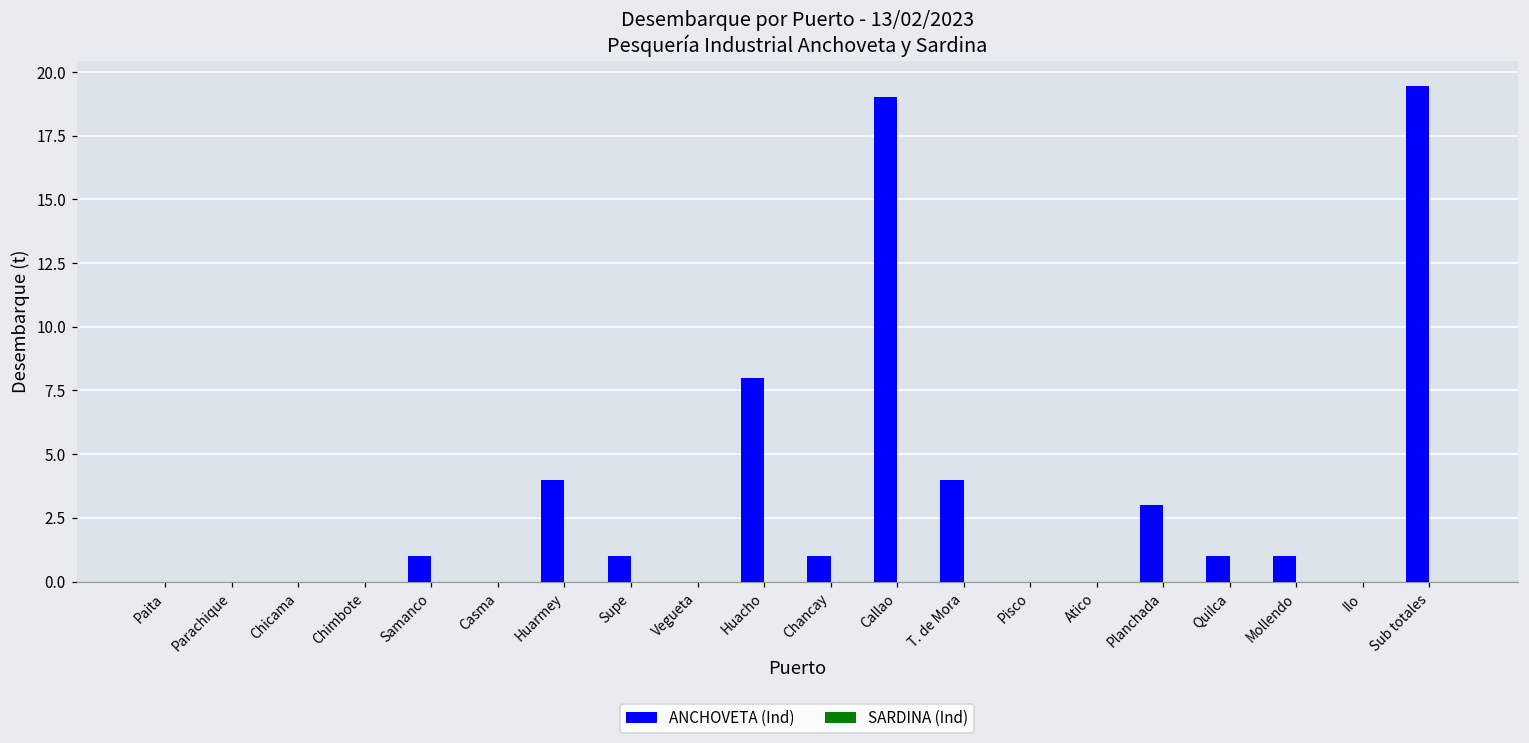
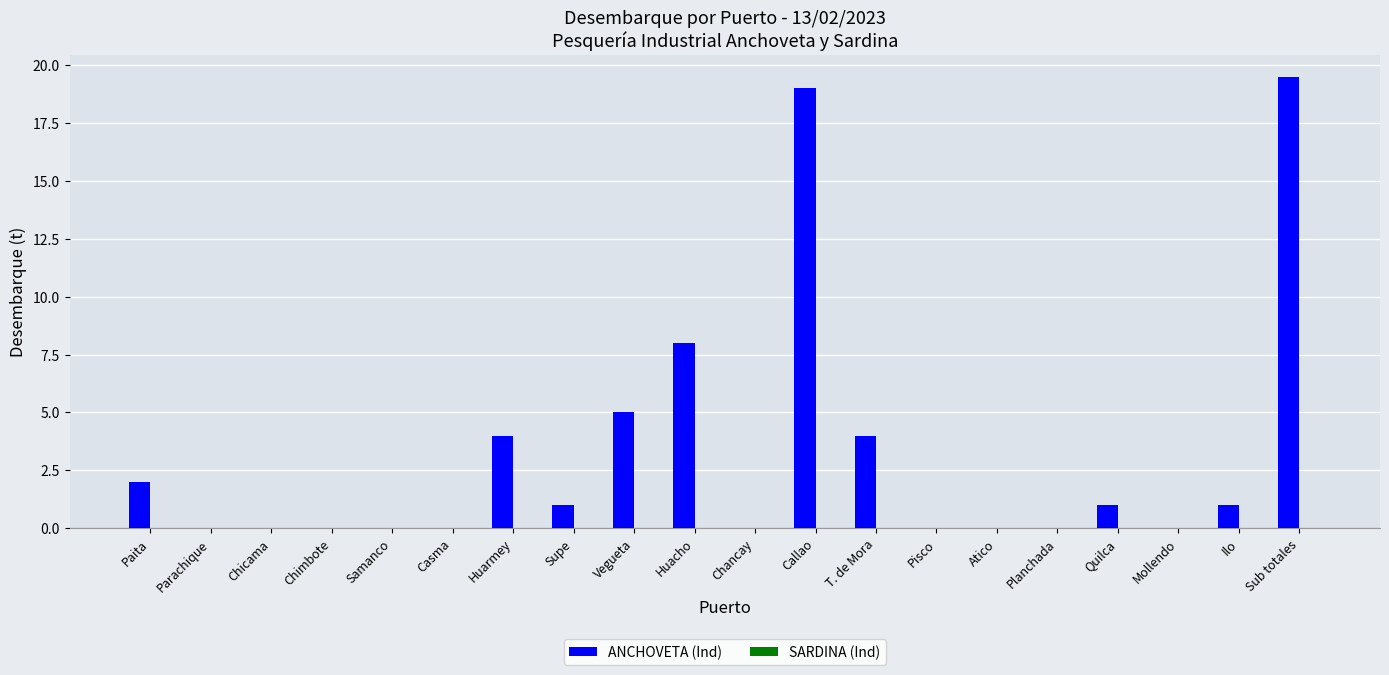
ANCHOVETA (Ind), Paita: 0 -> 2
ANCHOVETA (Ind), Samanco: 1 -> 0
ANCHOVETA (Ind), Vegueta: 0 -> 5
ANCHOVETA (Ind), Chancay: 1 -> 0
ANCHOVETA (Ind), Planchada: 3 -> 0
ANCHOVETA (Ind), Mollendo: 1 -> 0
ANCHOVETA (Ind), Ilo: 0 -> 1
